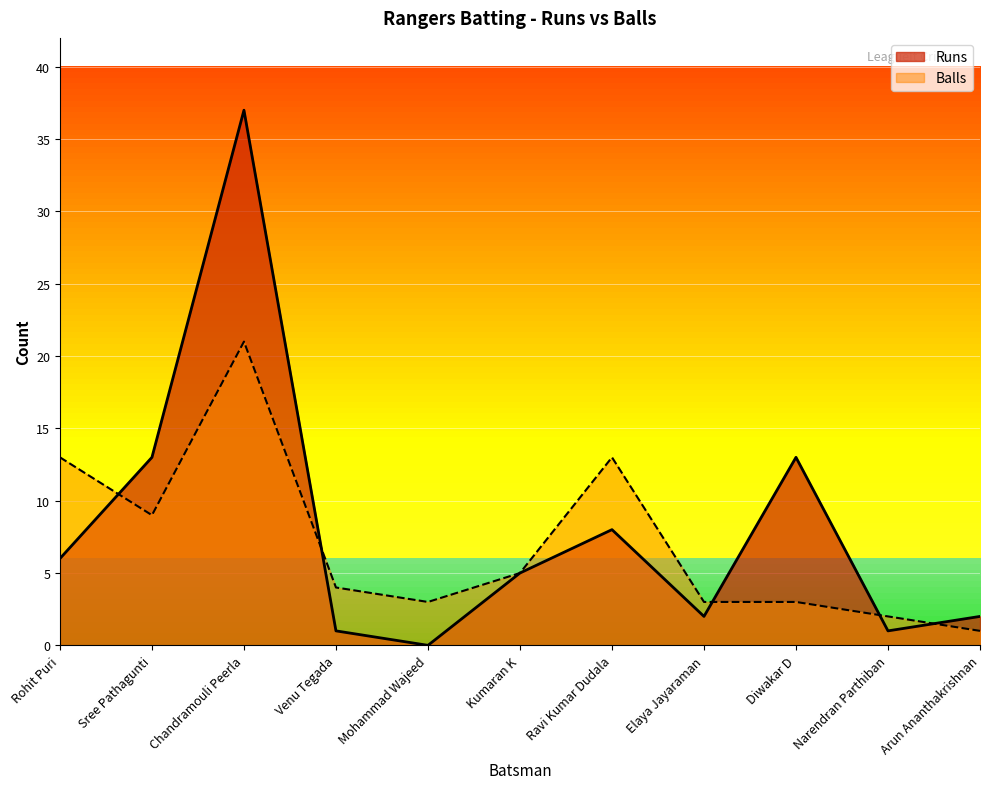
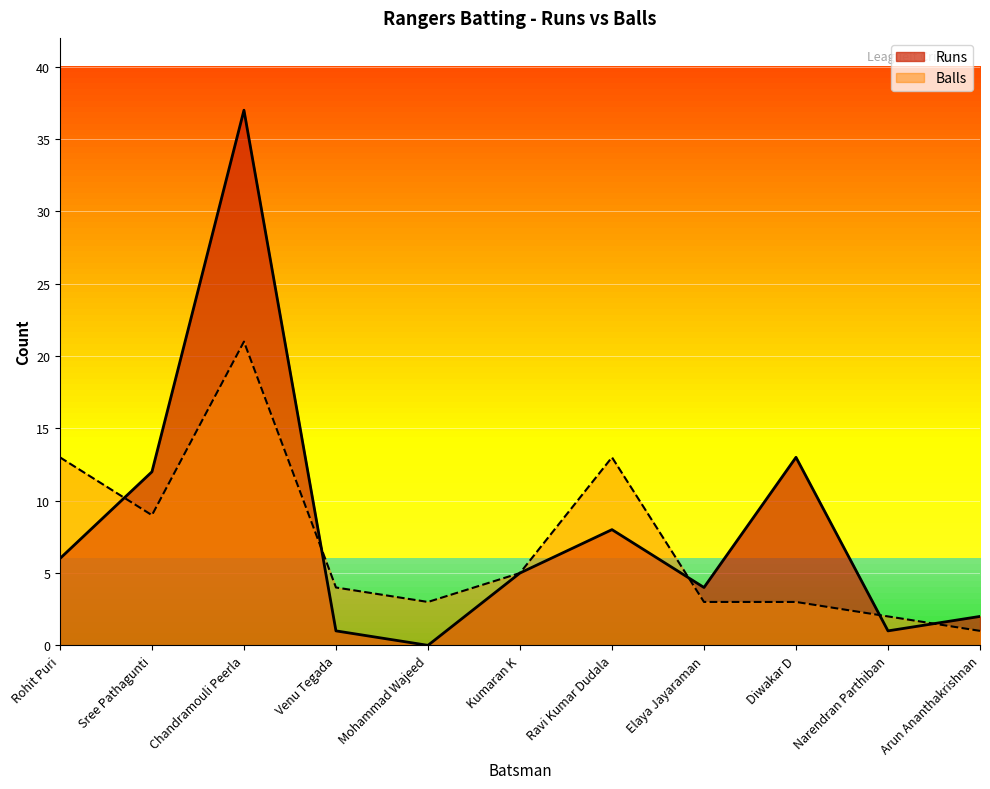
Runs, Sree Pathagunti: 13 -> 12
Runs, Elaya Jayaraman: 2 -> 4
